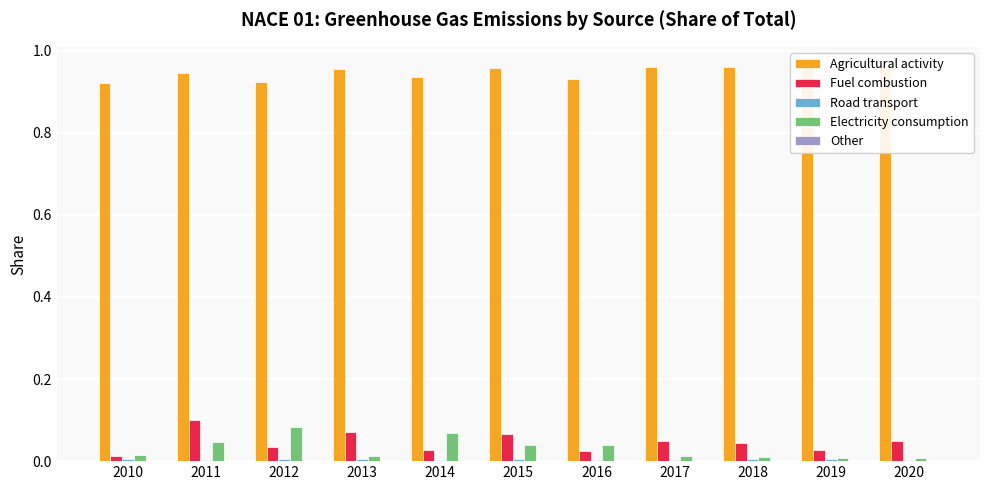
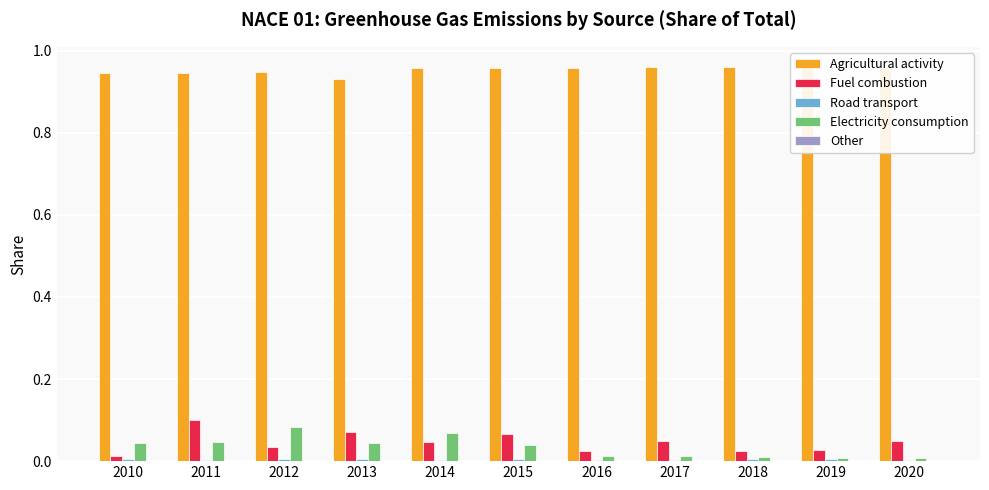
Agricultural activity, 2010: 0.92 -> 0.94
Electricity consumption, 2010: 0.01 -> 0.04
Agricultural activity, 2012: 0.92 -> 0.95
Agricultural activity, 2013: 0.96 -> 0.93
Electricity consumption, 2013: 0.01 -> 0.04
Agricultural activity, 2014: 0.94 -> 0.96
Fuel combustion, 2014: 0.03 -> 0.05
Agricultural activity, 2016: 0.93 -> 0.96
Electricity consumption, 2016: 0.04 -> 0.01
Fuel combustion, 2018: 0.05 -> 0.03
